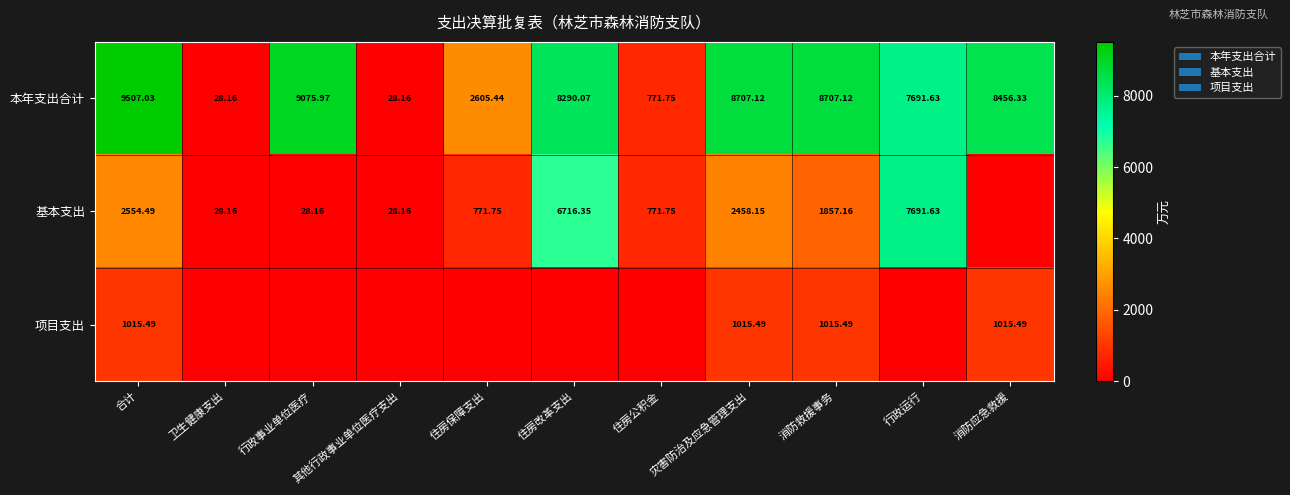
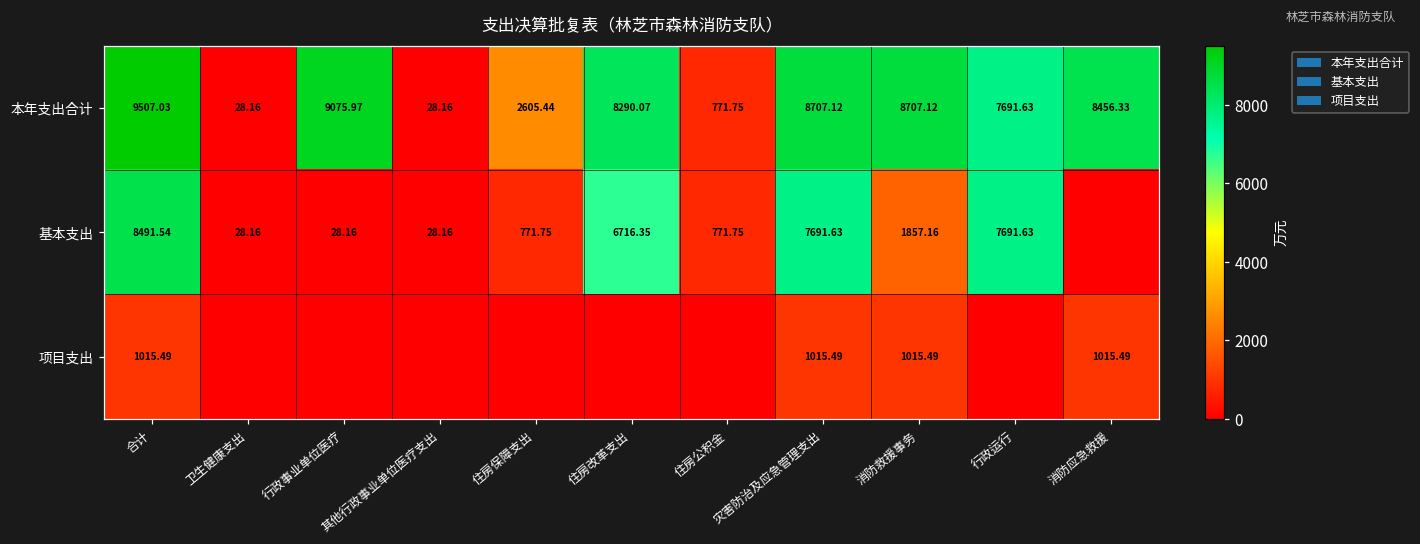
基本支出, 合计: 2554.49 -> 8491.54
基本支出, 灾害防治及应急管理支出: 2458.15 -> 7691.63
